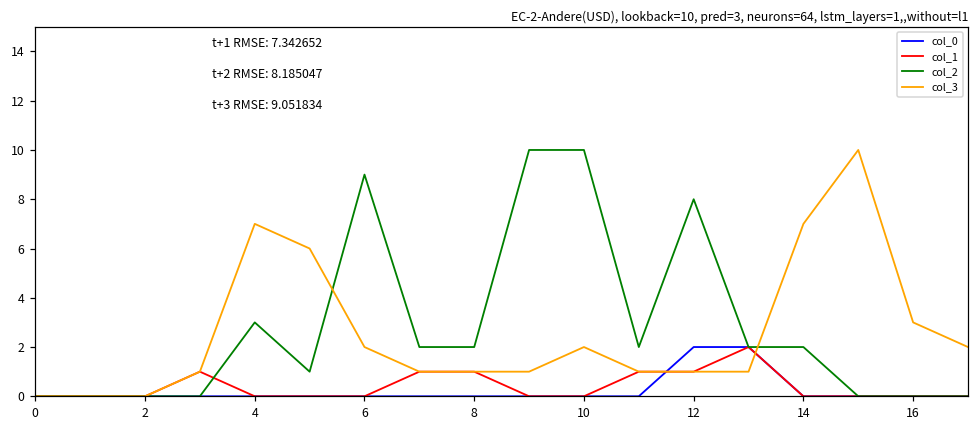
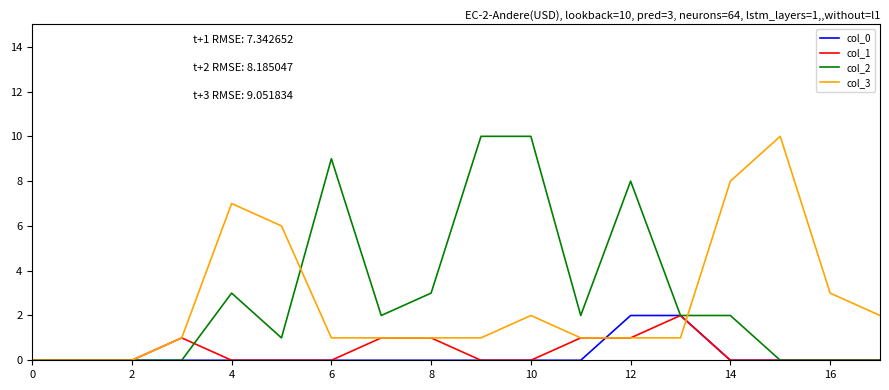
col_3, 6: 2 -> 1
col_2, 8: 2 -> 3
col_3, 14: 7 -> 8
